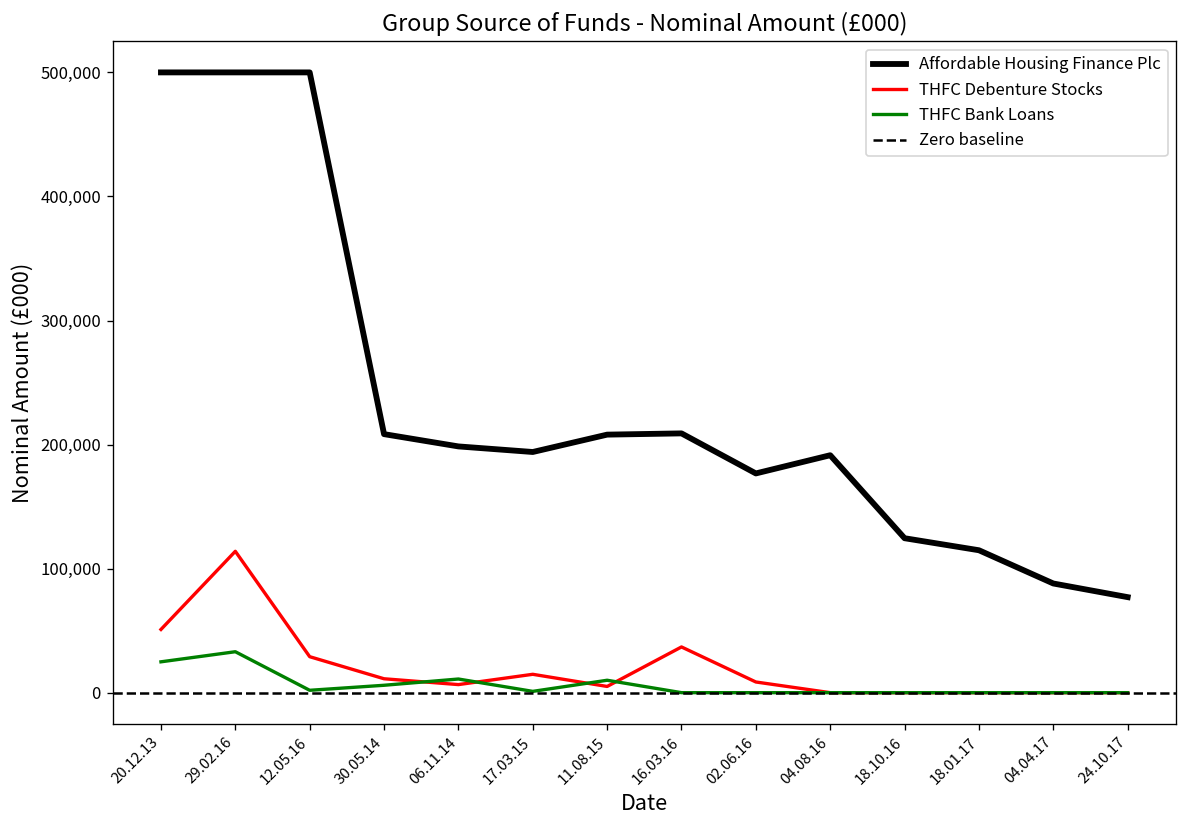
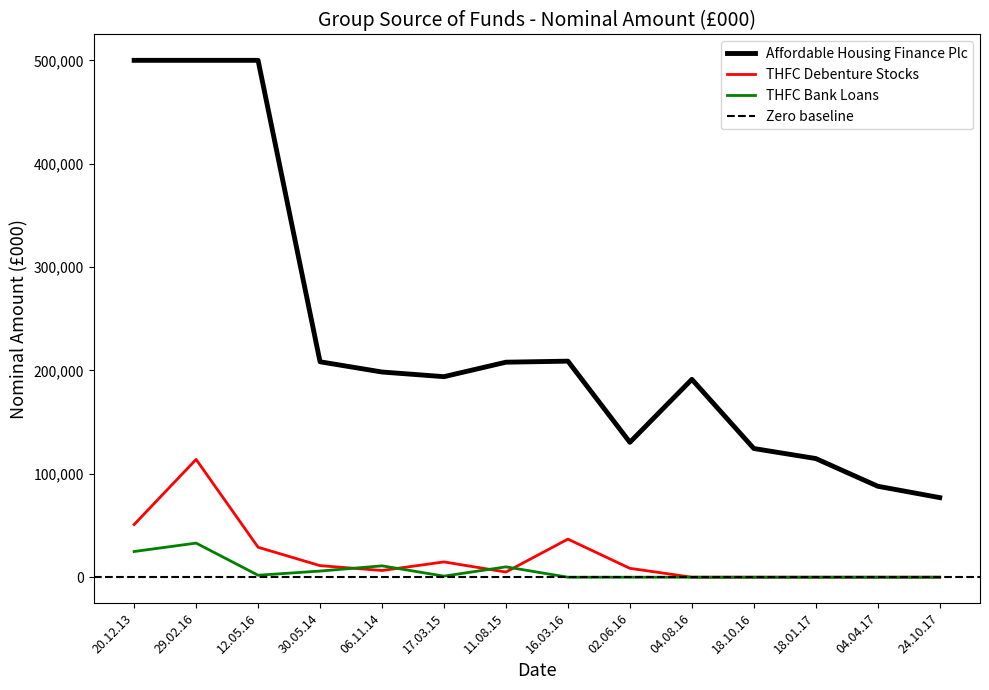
Affordable Housing Finance Plc, 02.06.16: 177,000 -> 131,000
